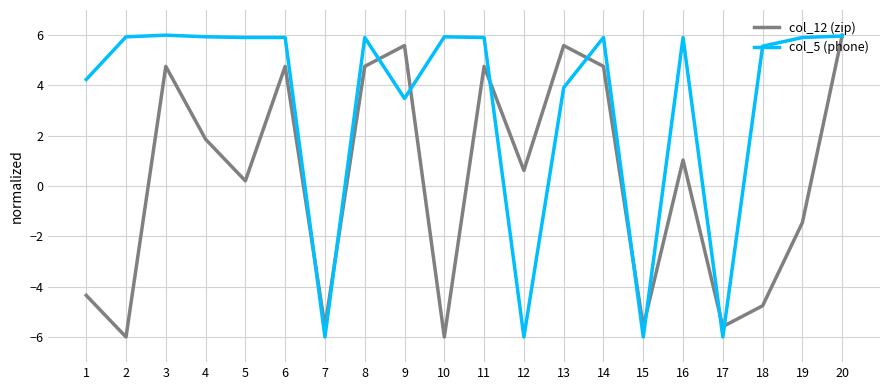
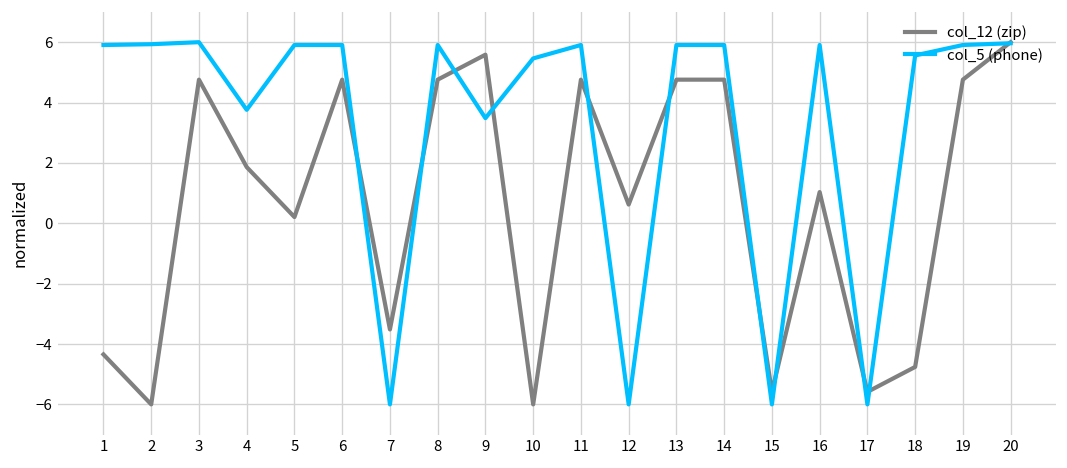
col_5 (phone), 1: 4.2 -> 5.9
col_5 (phone), 4: 5.9 -> 3.8
col_12 (zip), 7: -5.6 -> -3.5
col_5 (phone), 10: 5.9 -> 5.5
col_12 (zip), 13: 5.6 -> 4.8
col_5 (phone), 13: 3.9 -> 5.9
col_12 (zip), 19: -1.4 -> 4.8
